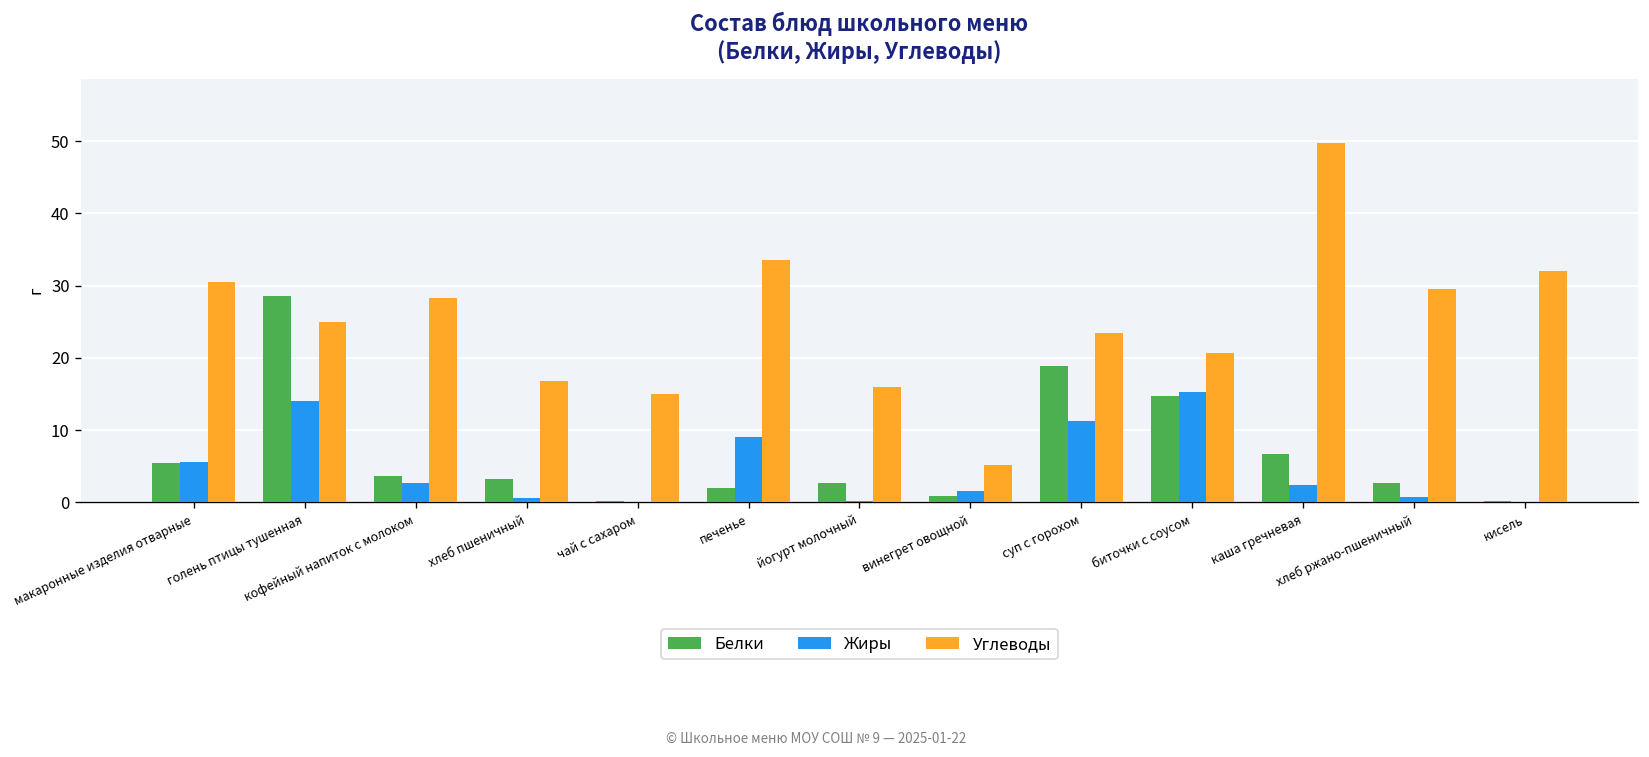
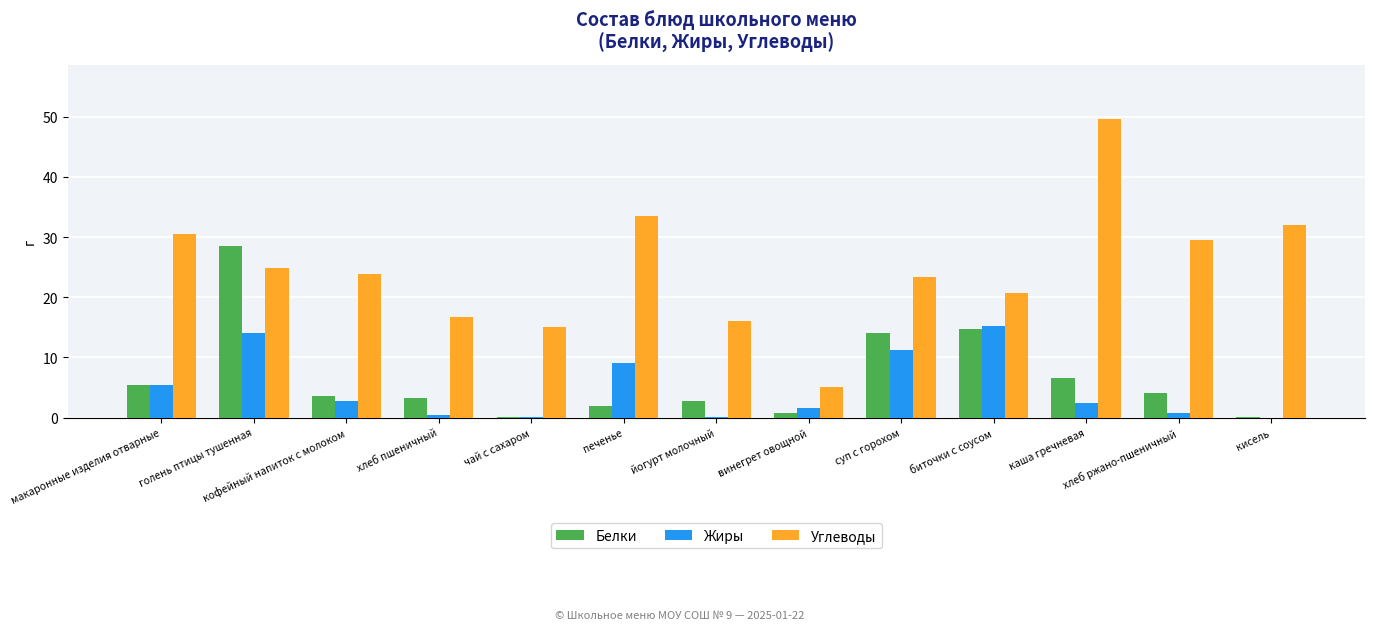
Углеводы, кофейный напиток с молоком: 28 -> 24
Белки, суп с горохом: 19 -> 14
Белки, хлеб ржано-пшеничный: 3 -> 4
